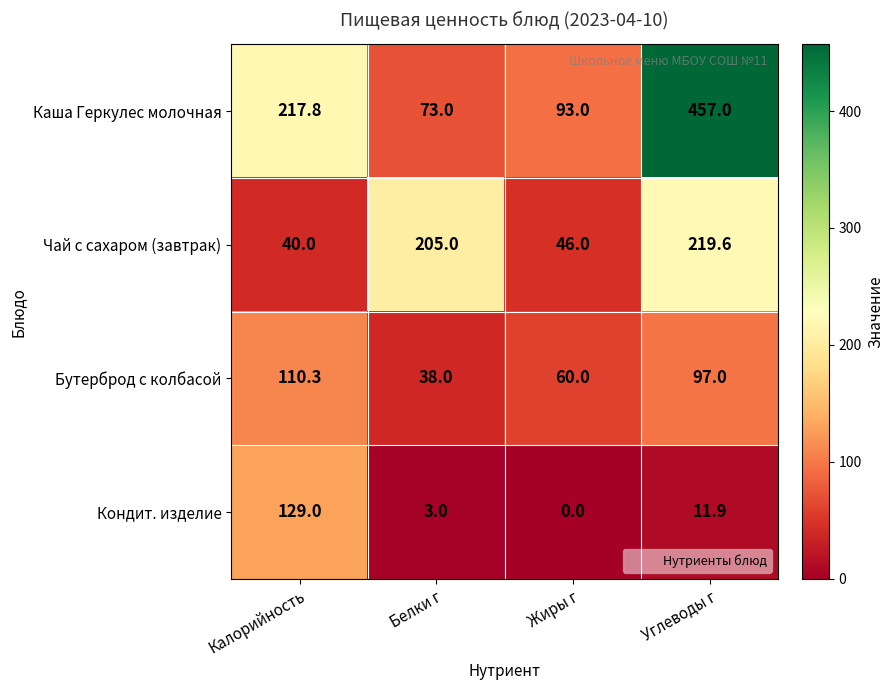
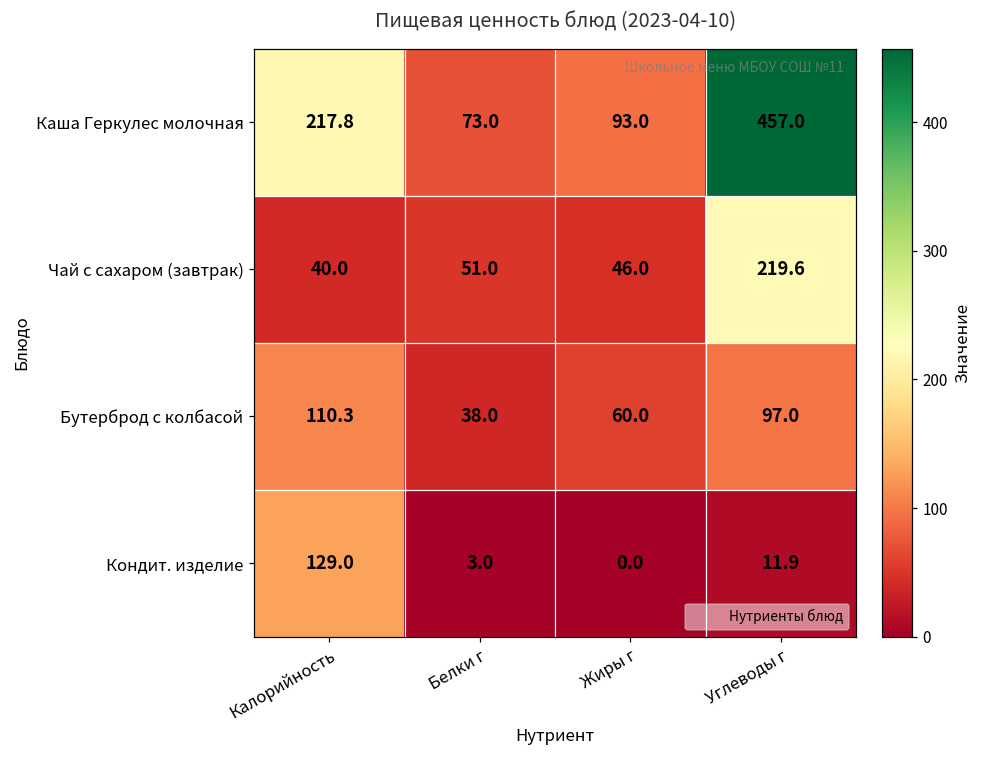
Чай с сахаром (завтрак), Белки г: 205.0 -> 51.0
